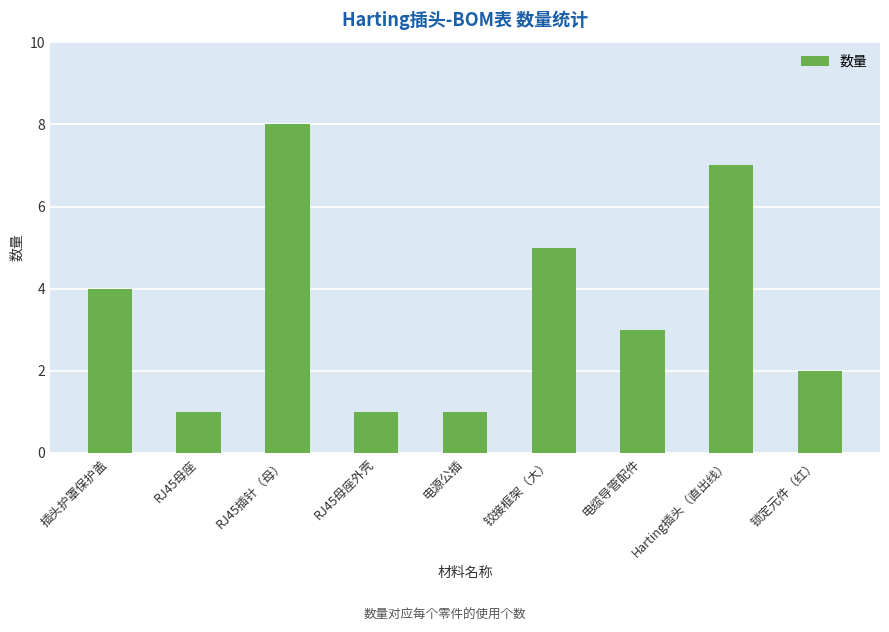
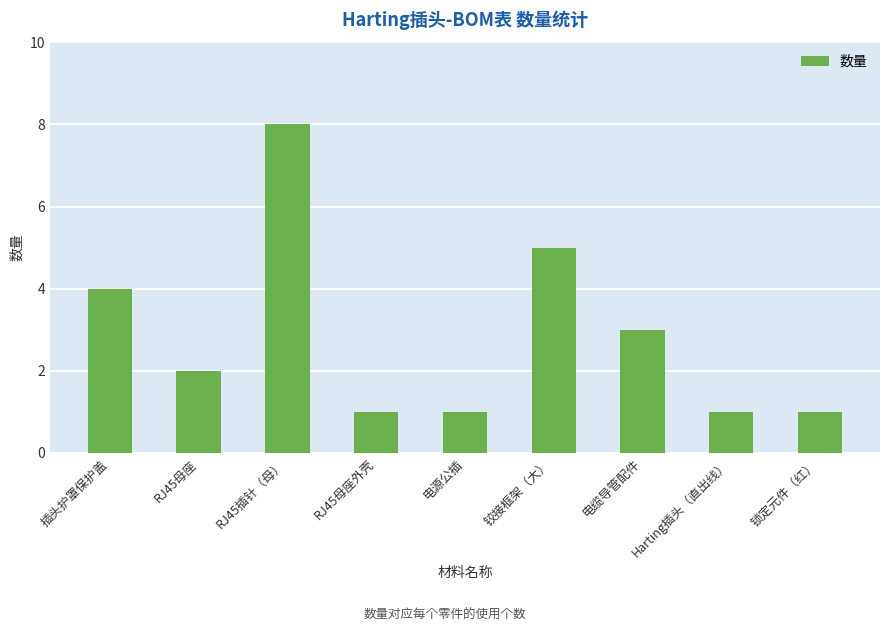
RJ45母座: 1 -> 2
Harting插头（直出线）: 7 -> 1
锁定元件（红）: 2 -> 1
